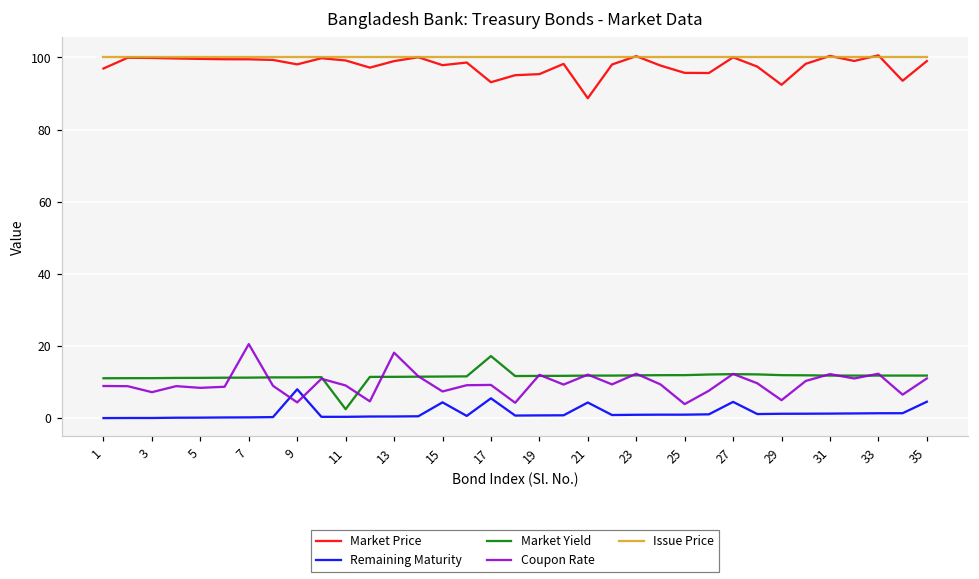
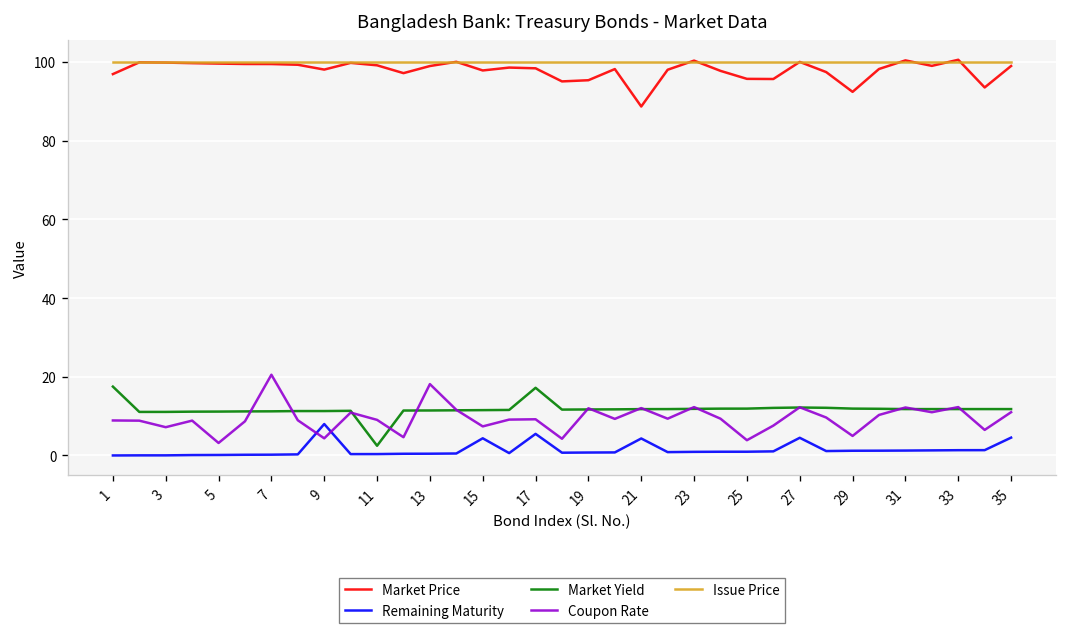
Market Yield, 1: 11 -> 18
Coupon Rate, 5: 8 -> 3
Market Price, 17: 93 -> 98
